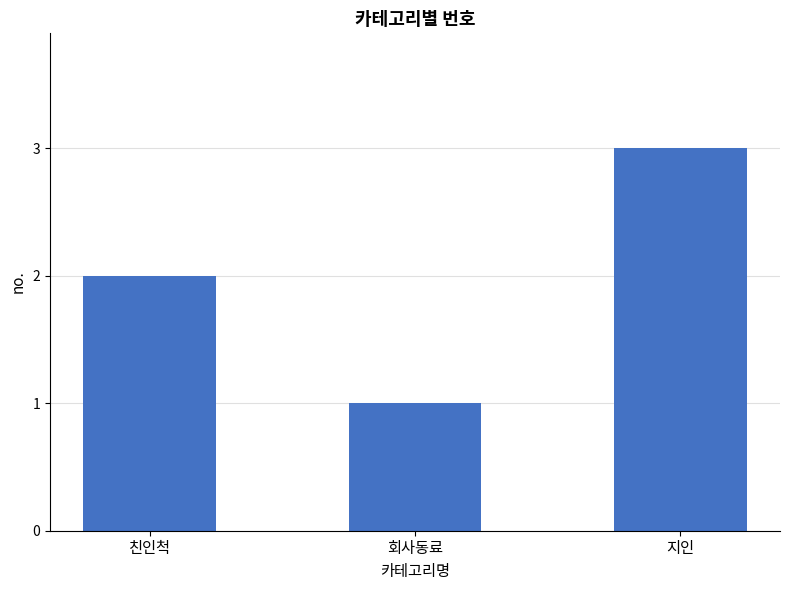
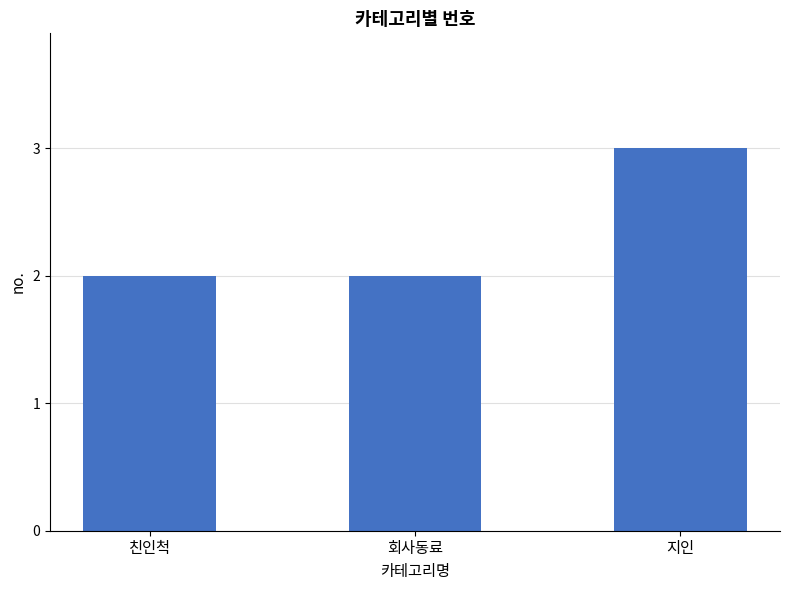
회사동료: 1 -> 2
